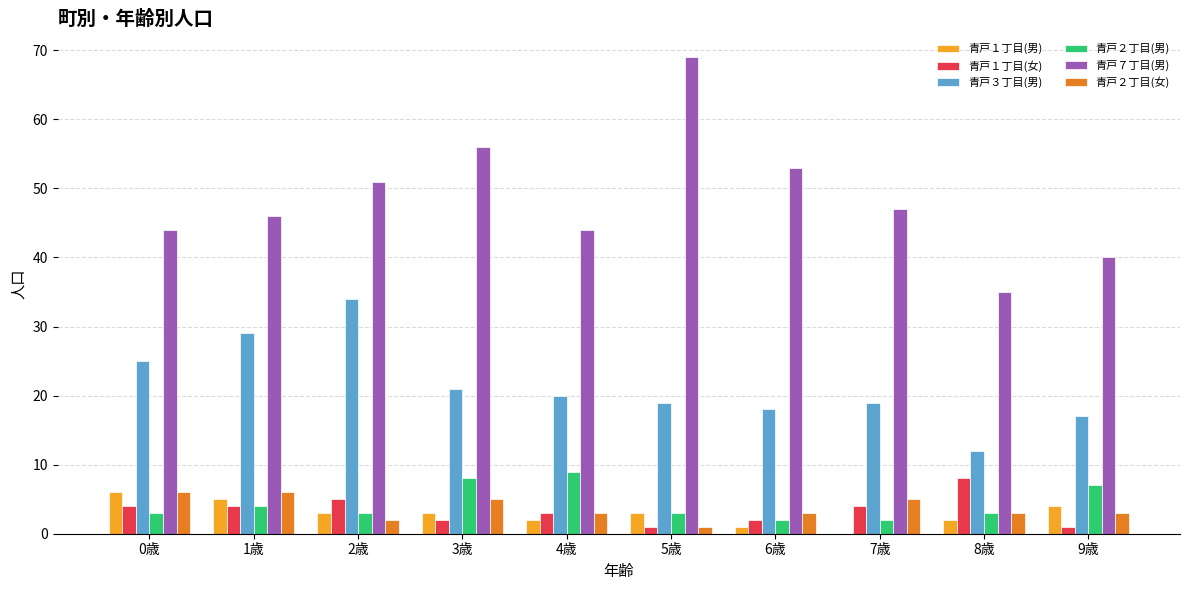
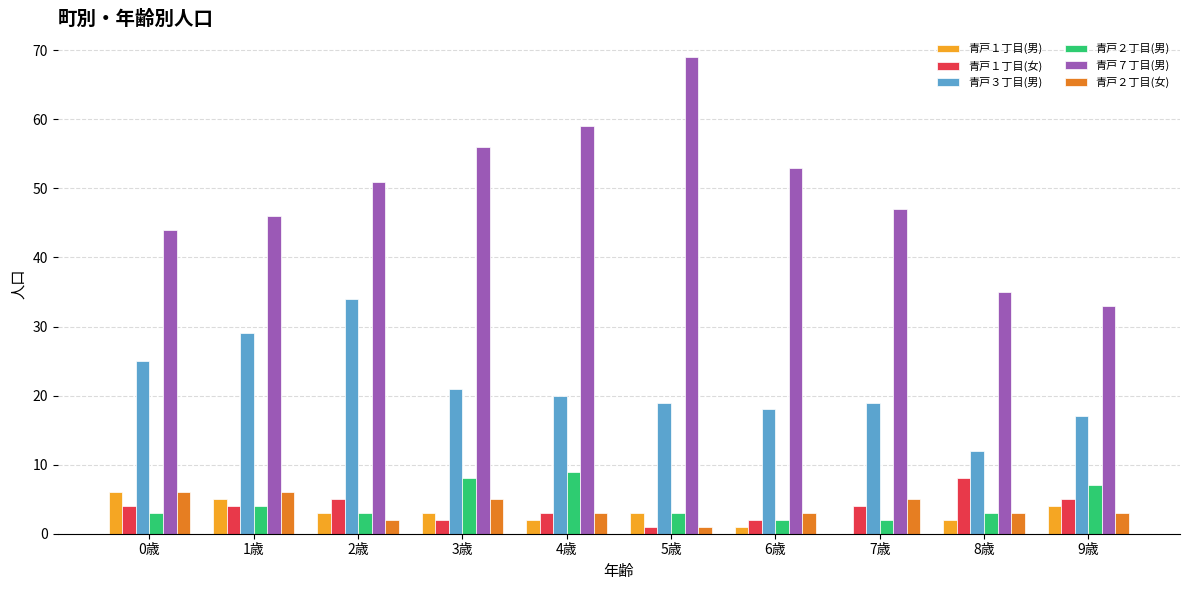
青戸７丁目(男), 4歳: 44 -> 59
青戸１丁目(女), 9歳: 1 -> 5
青戸７丁目(男), 9歳: 40 -> 33
